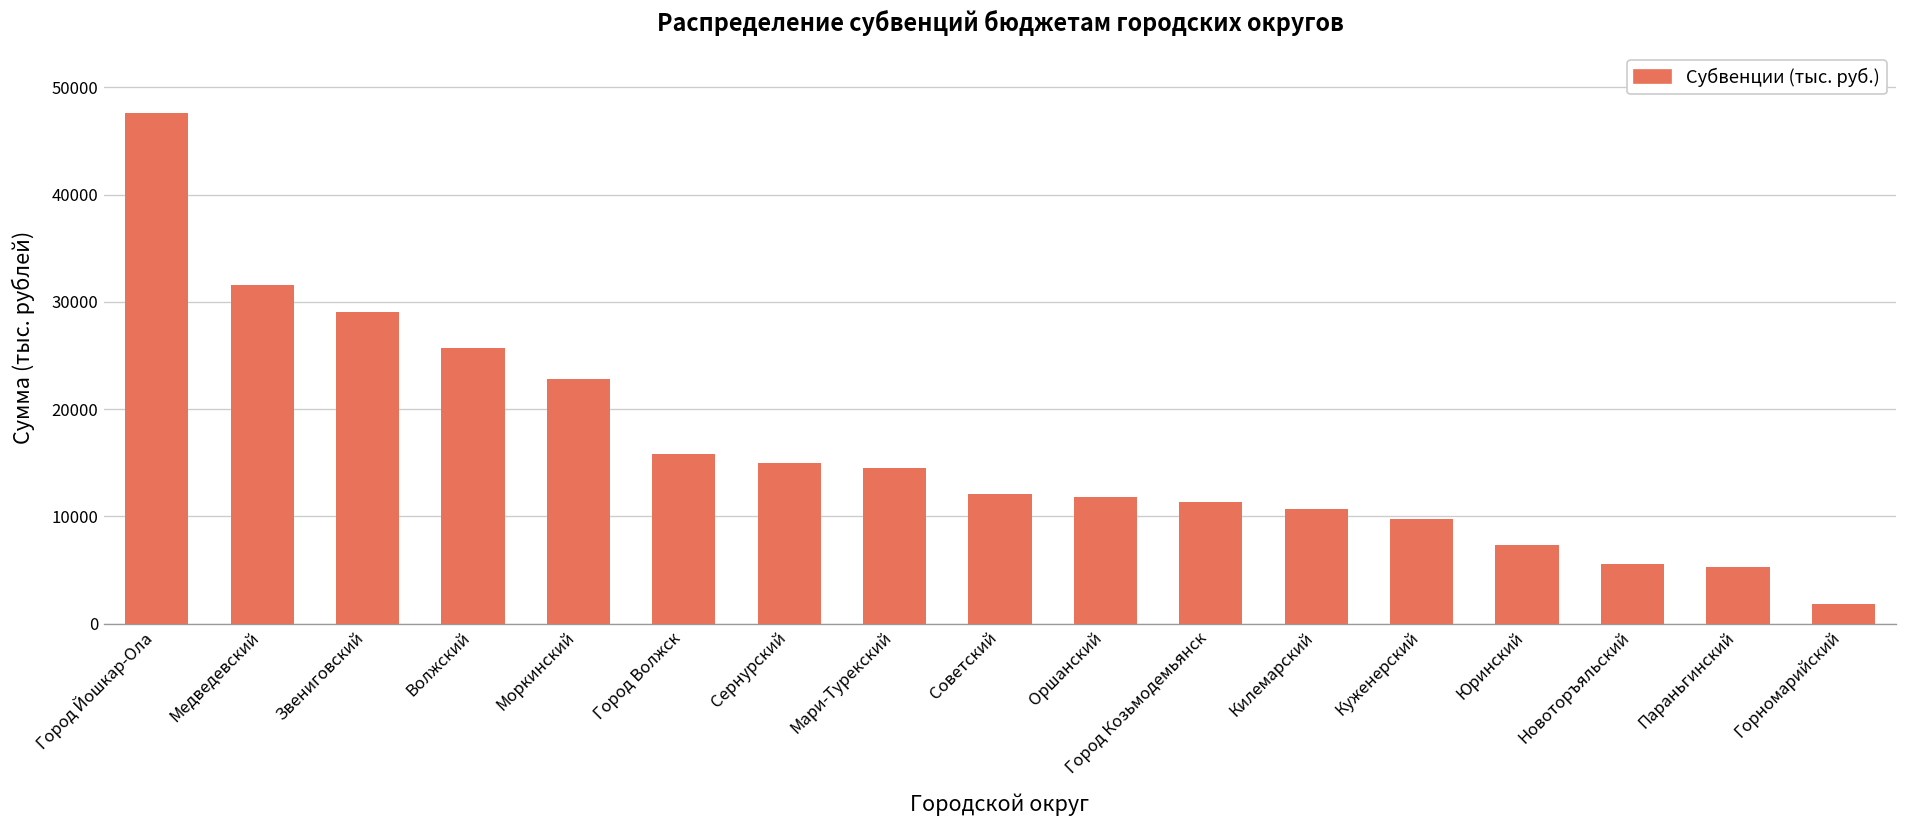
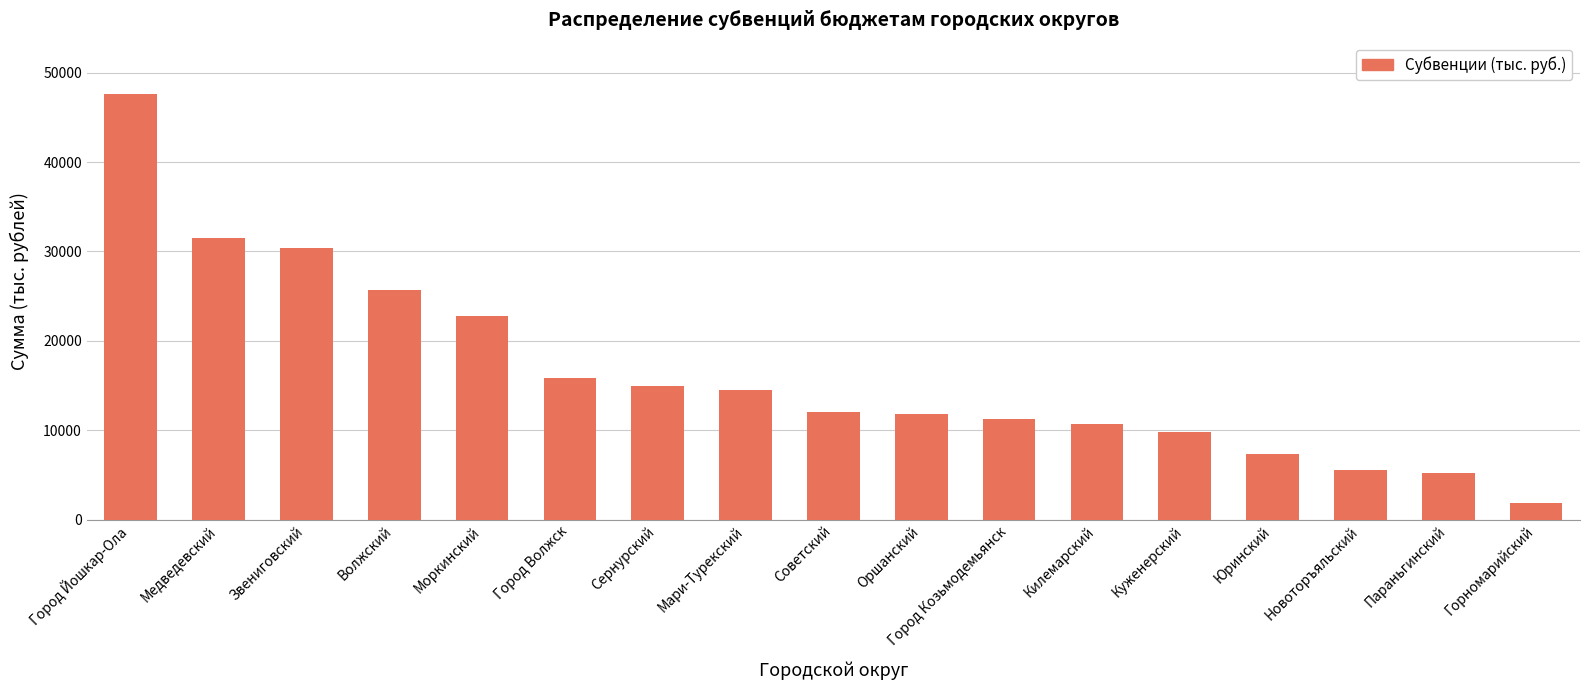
Звениговский: 29000 -> 30000
